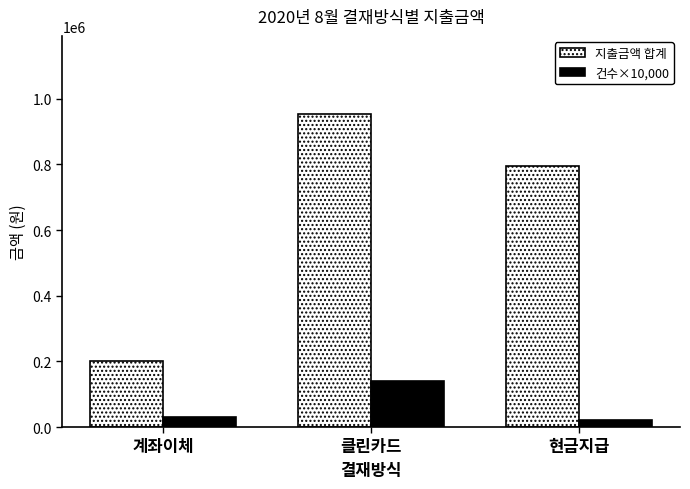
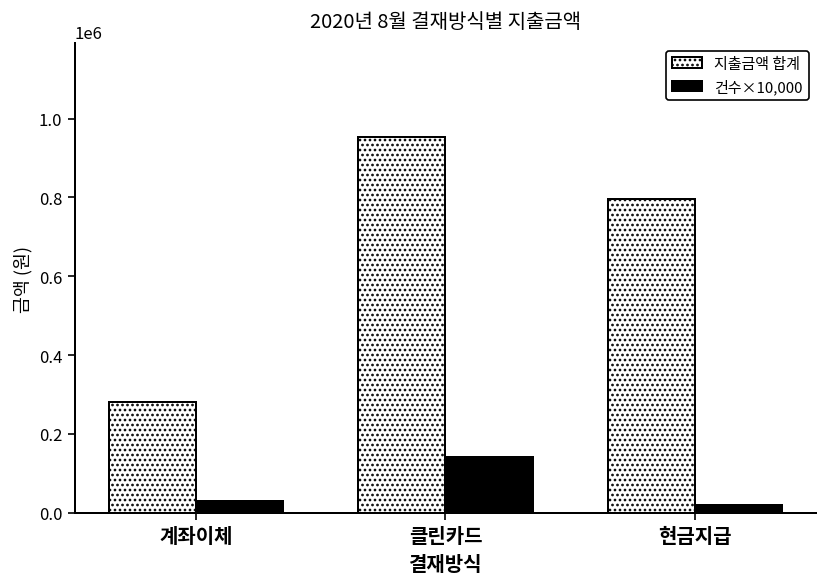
지출금액 합계, 계좌이체: 200000 -> 280000
